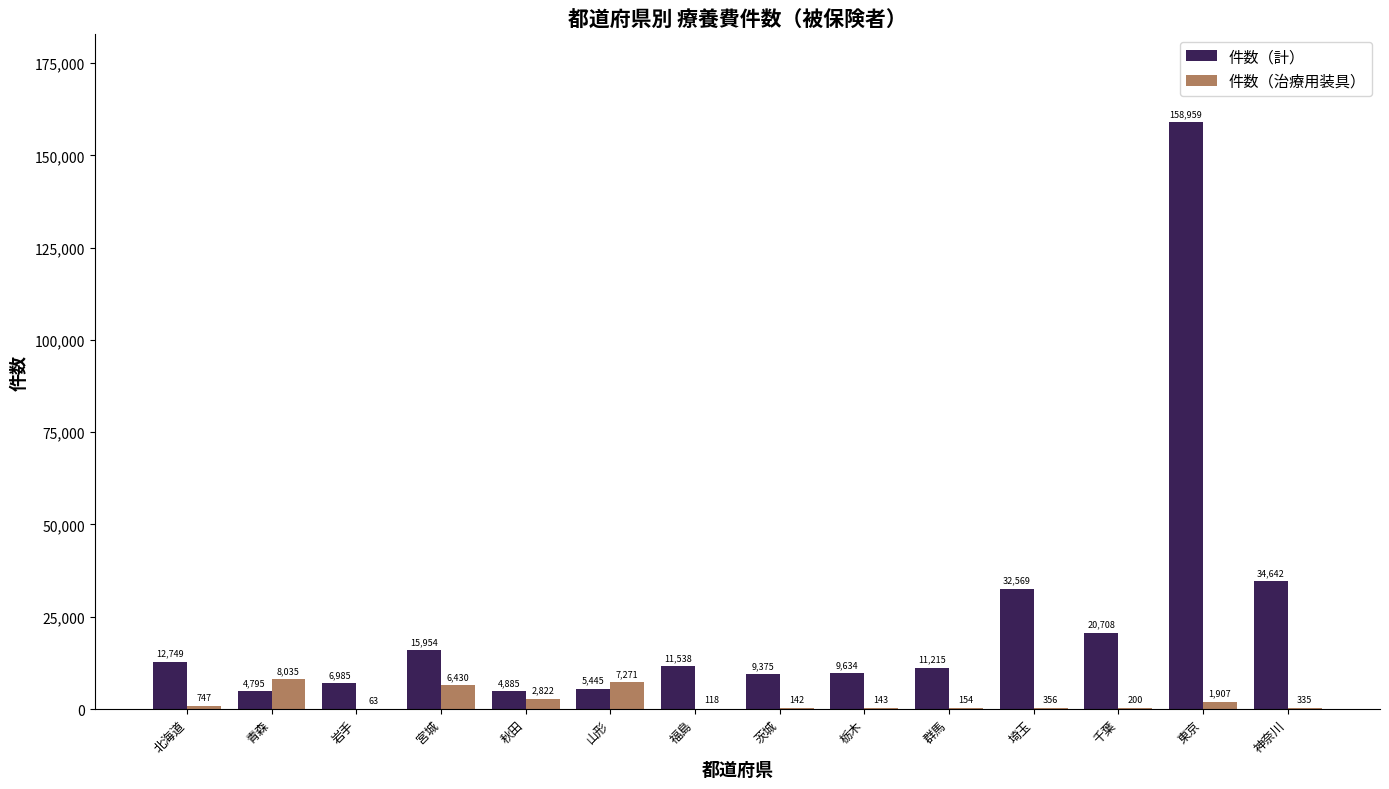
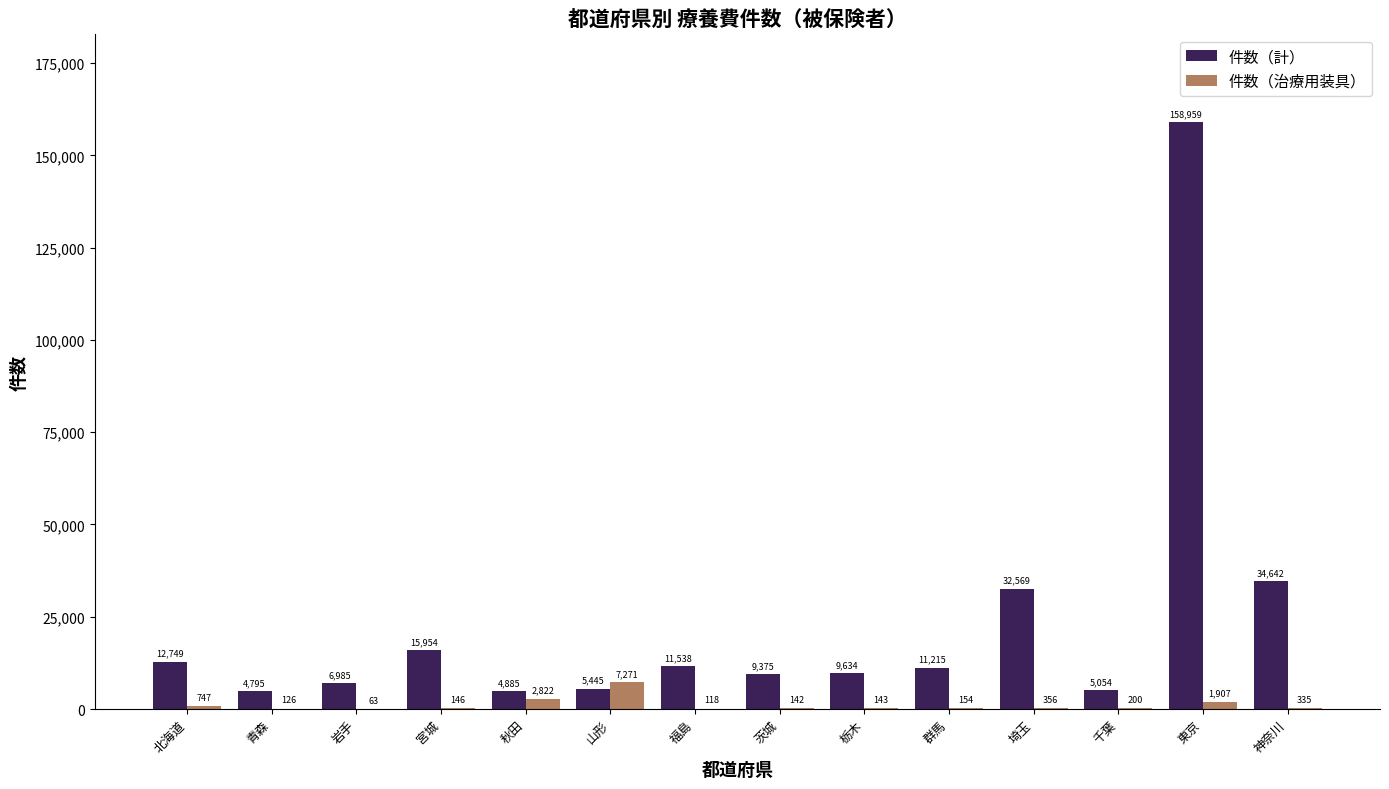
件数（治療用装具）, 青森: 8,035 -> 126
件数（治療用装具）, 宮城: 6,430 -> 146
件数（計）, 千葉: 20,708 -> 5,054
